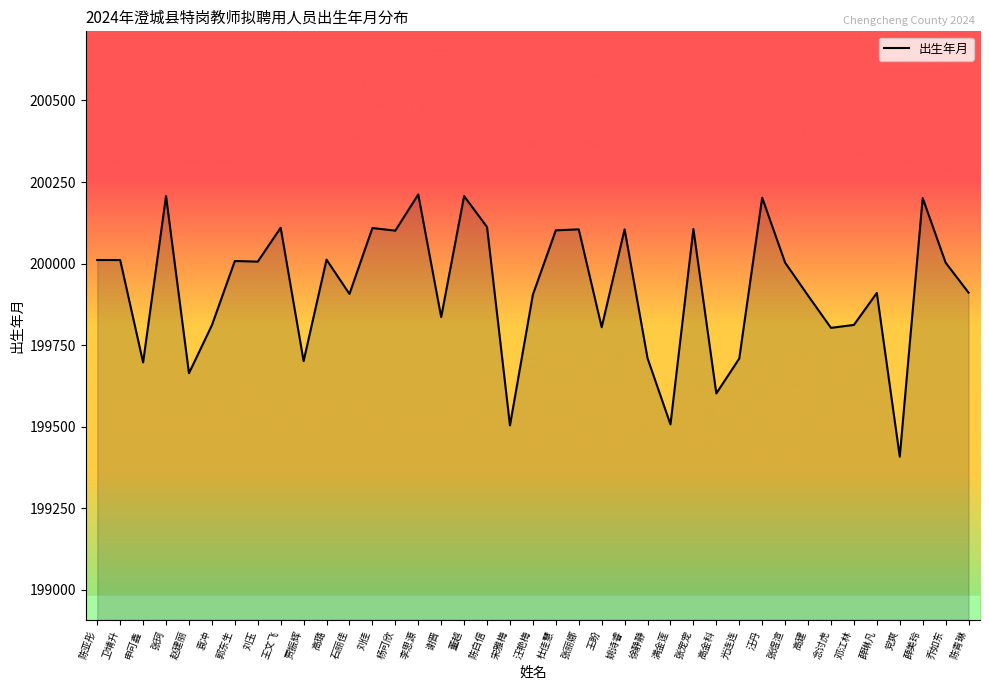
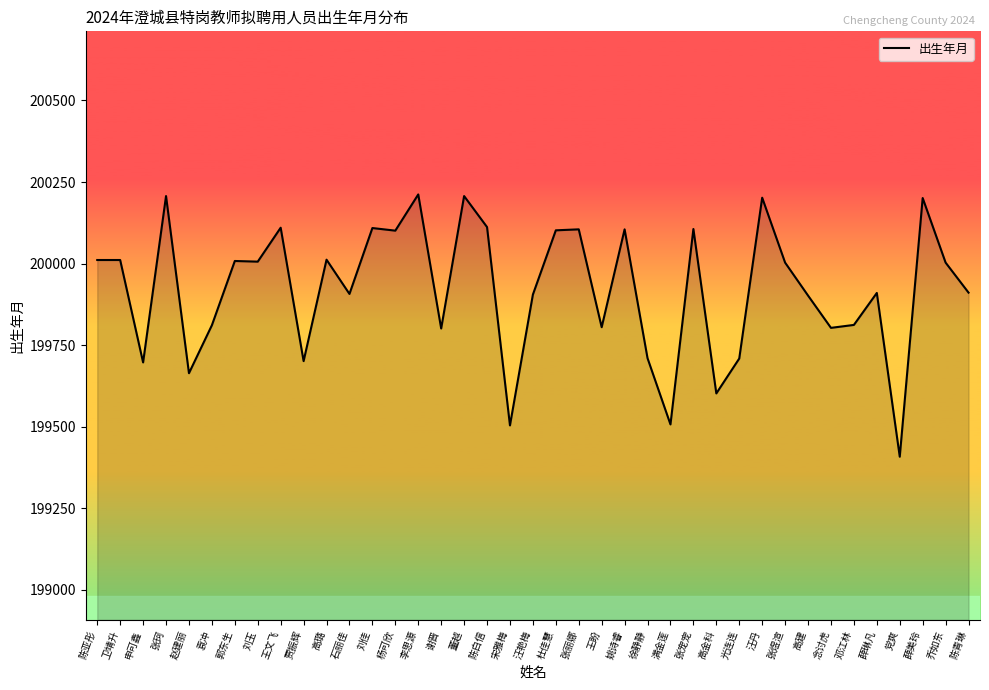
谢晋: 199840 -> 199800
